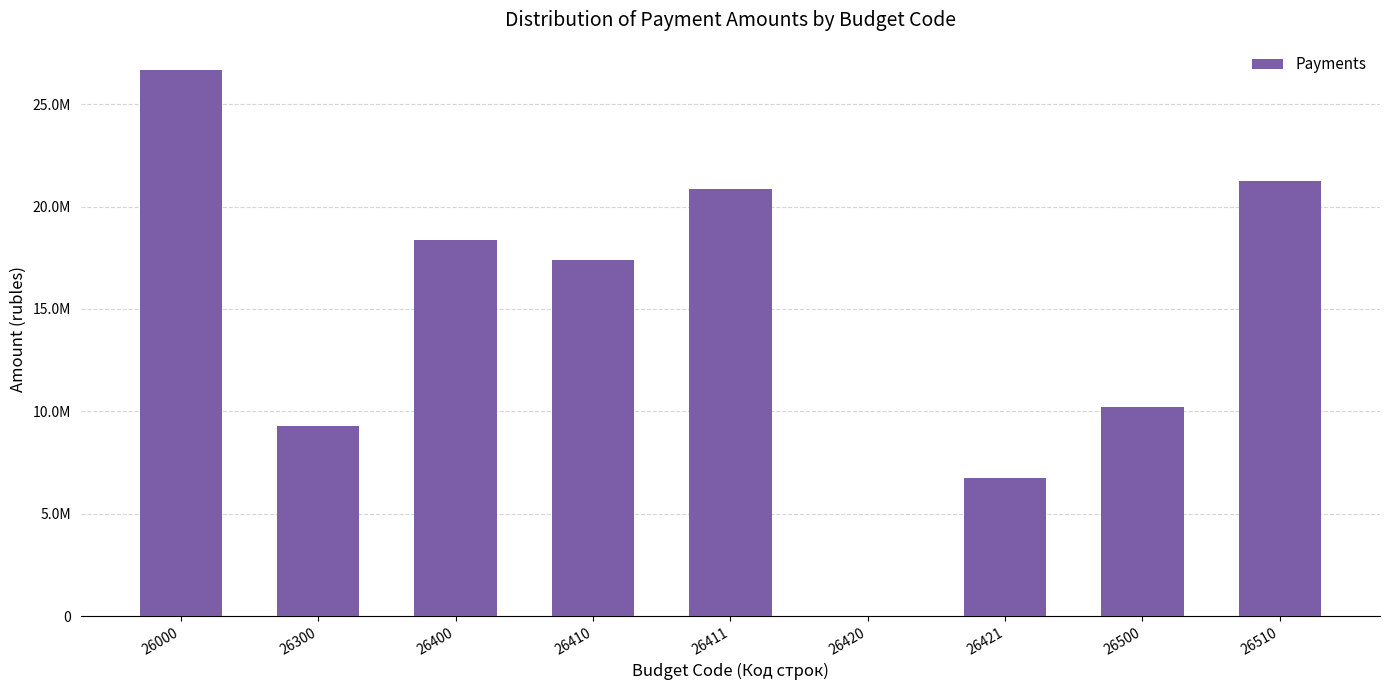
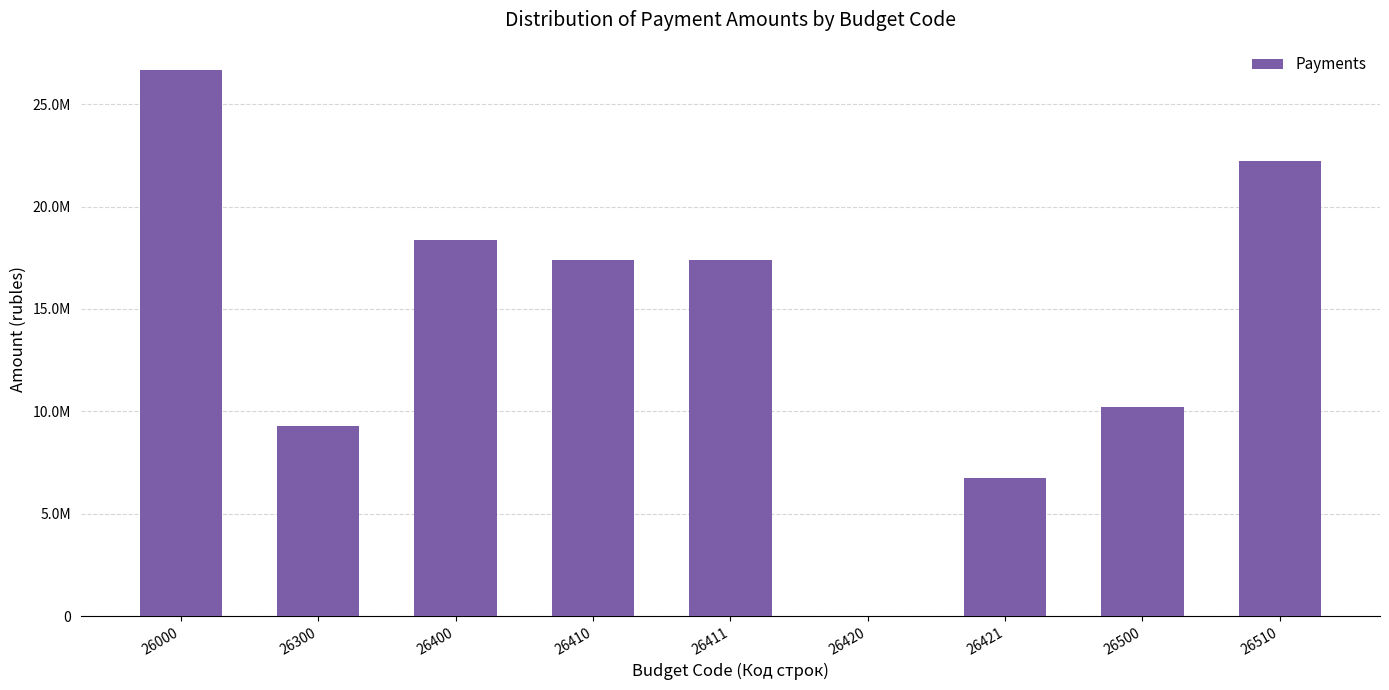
26411: 20800000 -> 17400000
26510: 21200000 -> 22200000
